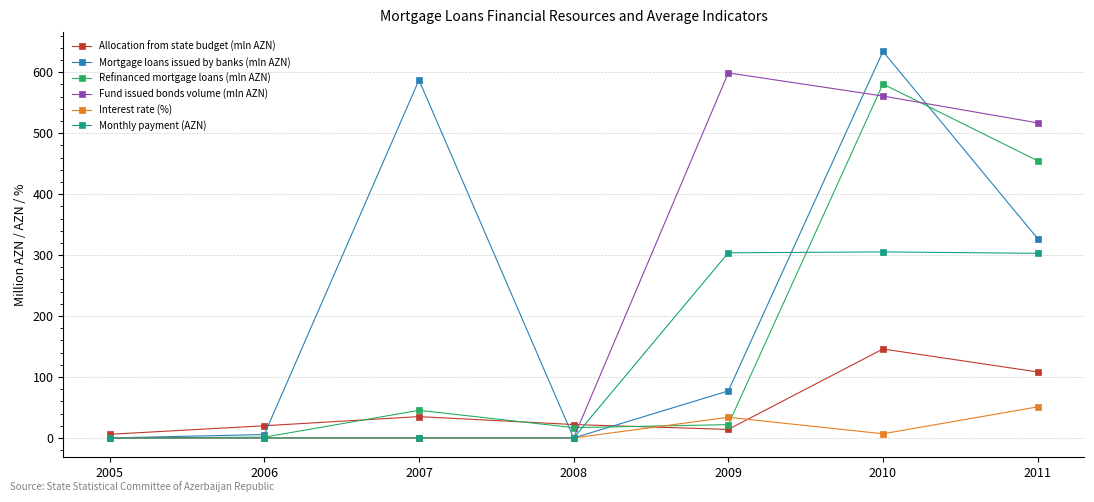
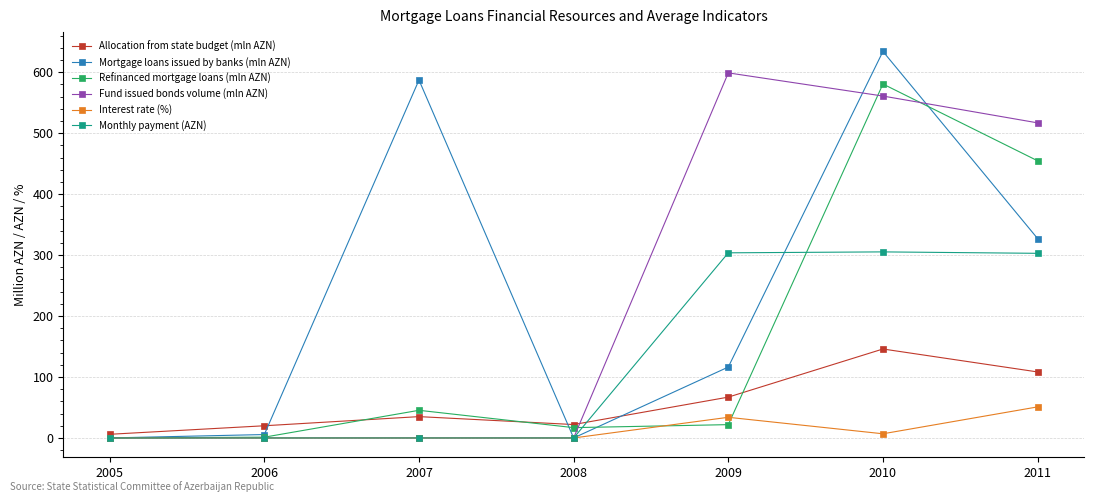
Allocation from state budget (mln AZN), 2009: 10 -> 70
Mortgage loans issued by banks (mln AZN), 2009: 80 -> 120
